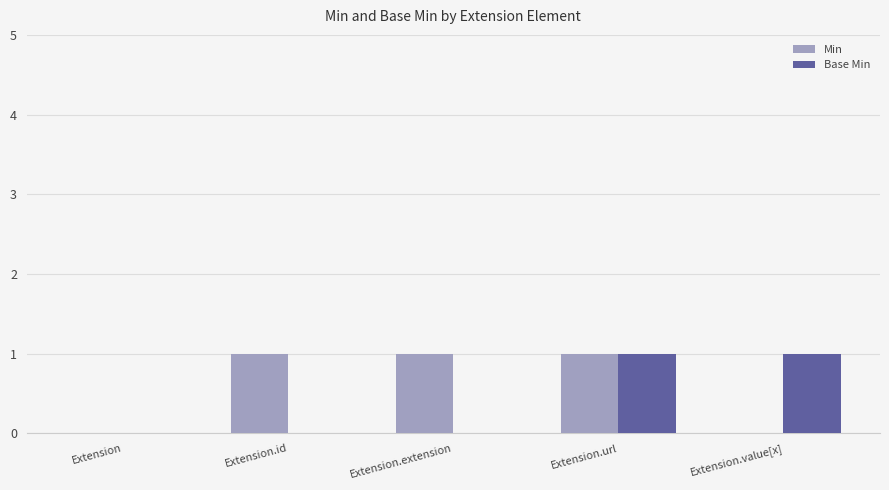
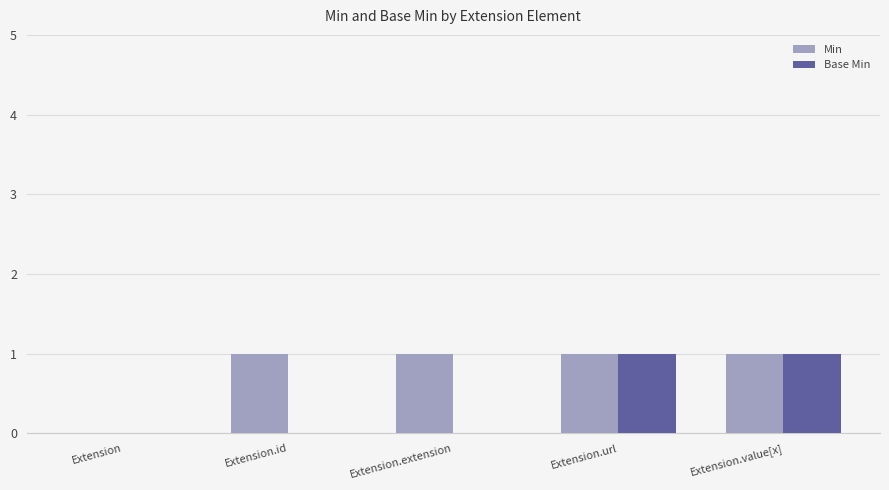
Min, Extension.value[x]: 0 -> 1
